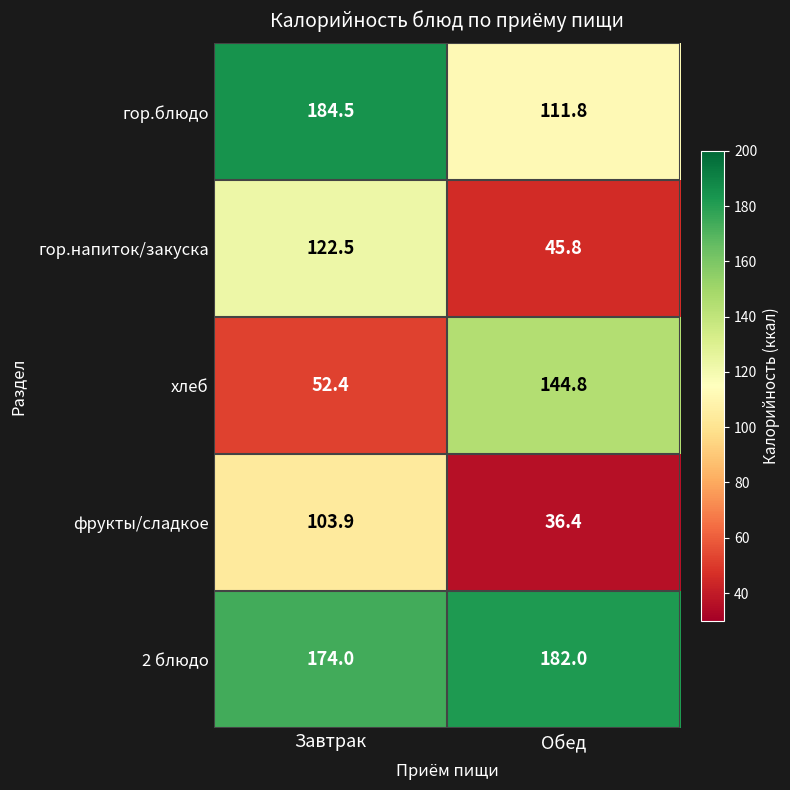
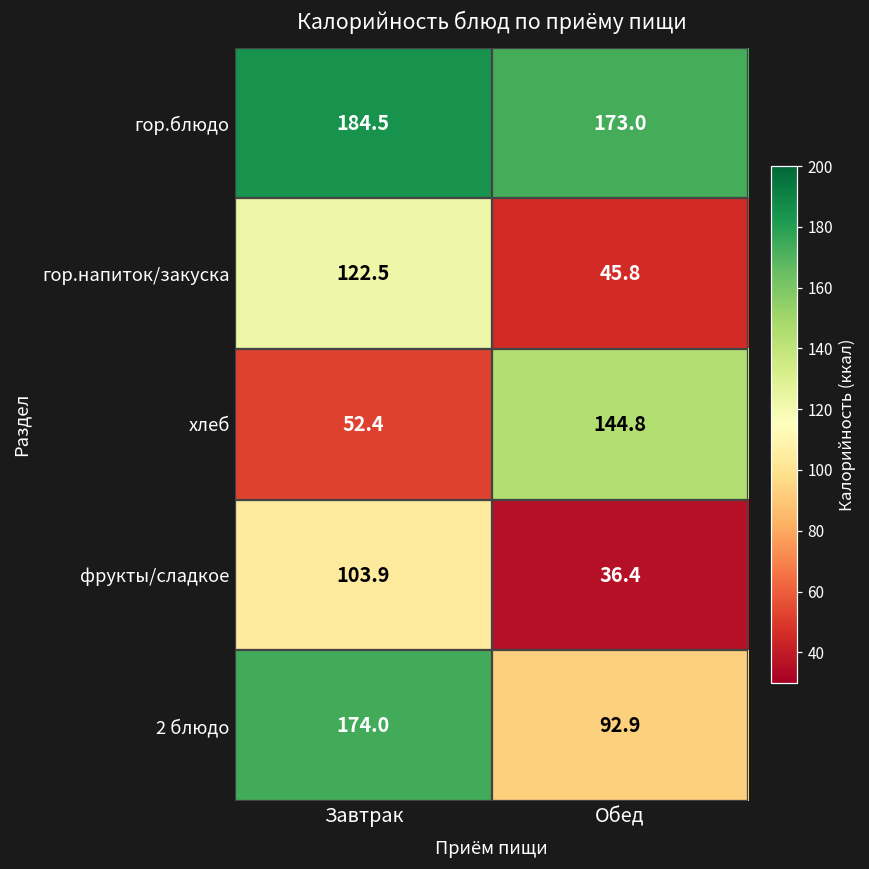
гор.блюдо, Обед: 111.8 -> 173.0
2 блюдо, Обед: 182.0 -> 92.9
